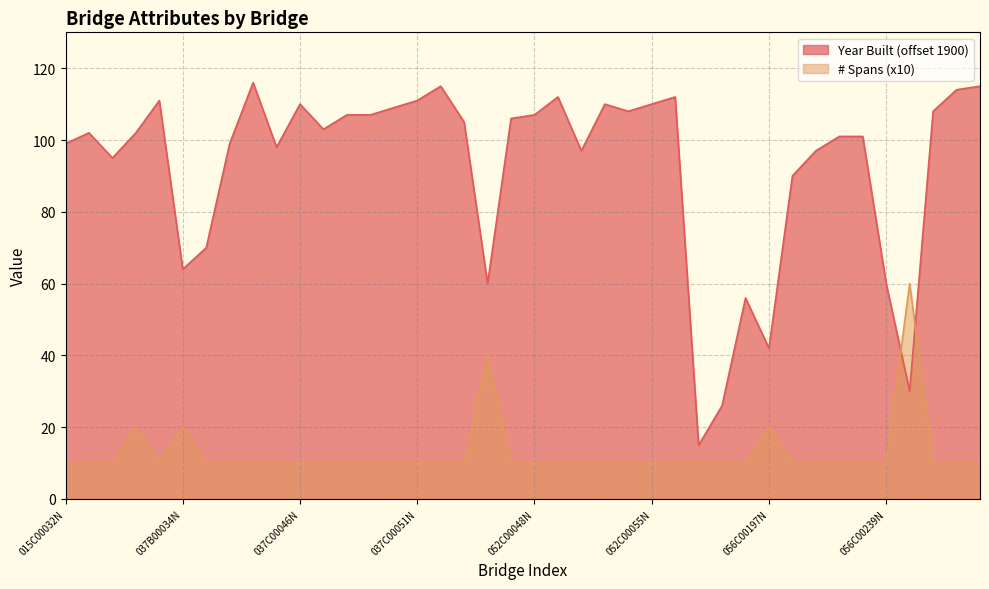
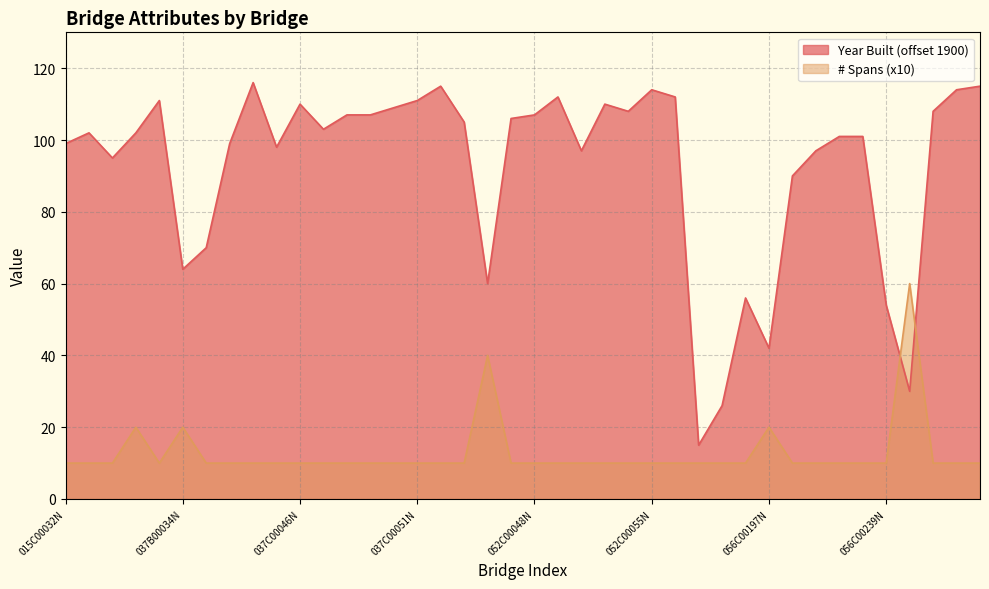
Year Built (offset 1900), 052C00055N: 110 -> 114
Year Built (offset 1900), 056C00239N: 60 -> 54
